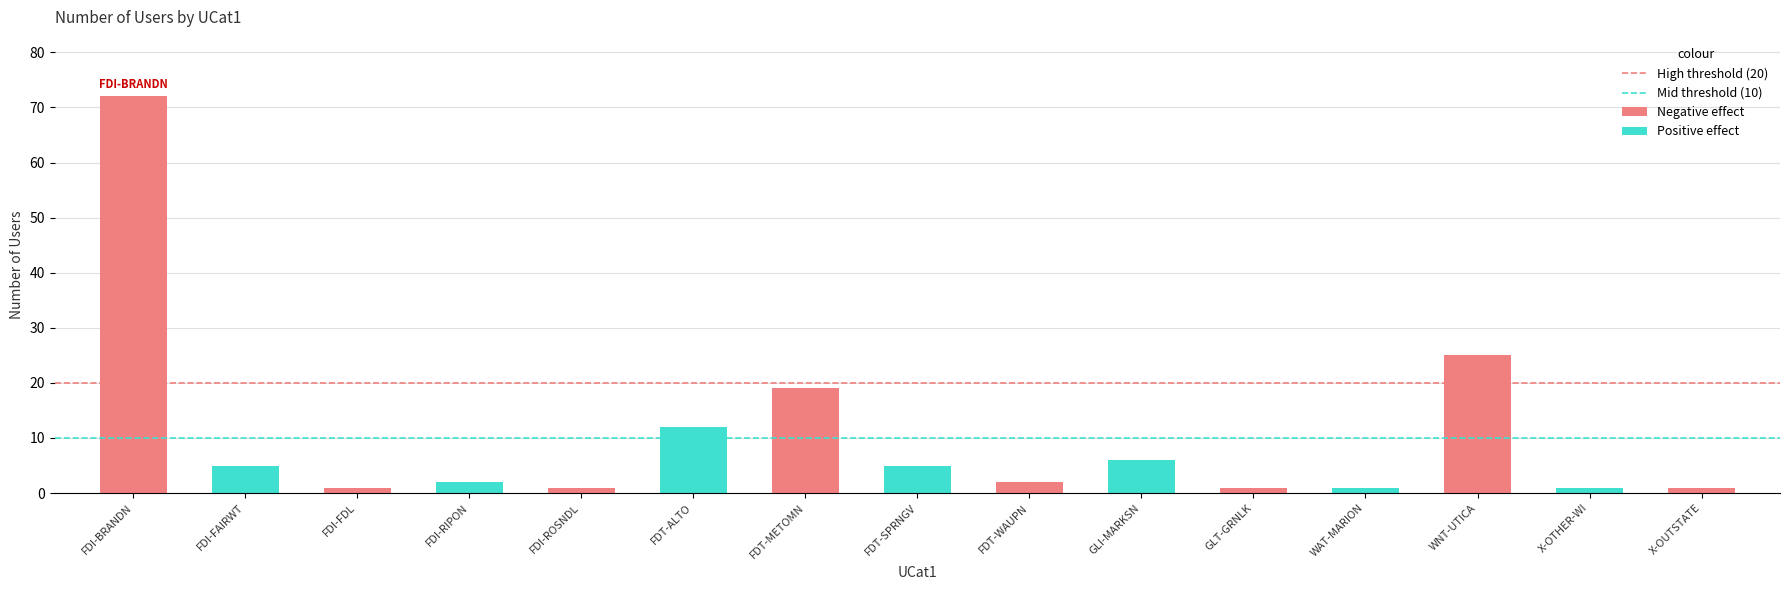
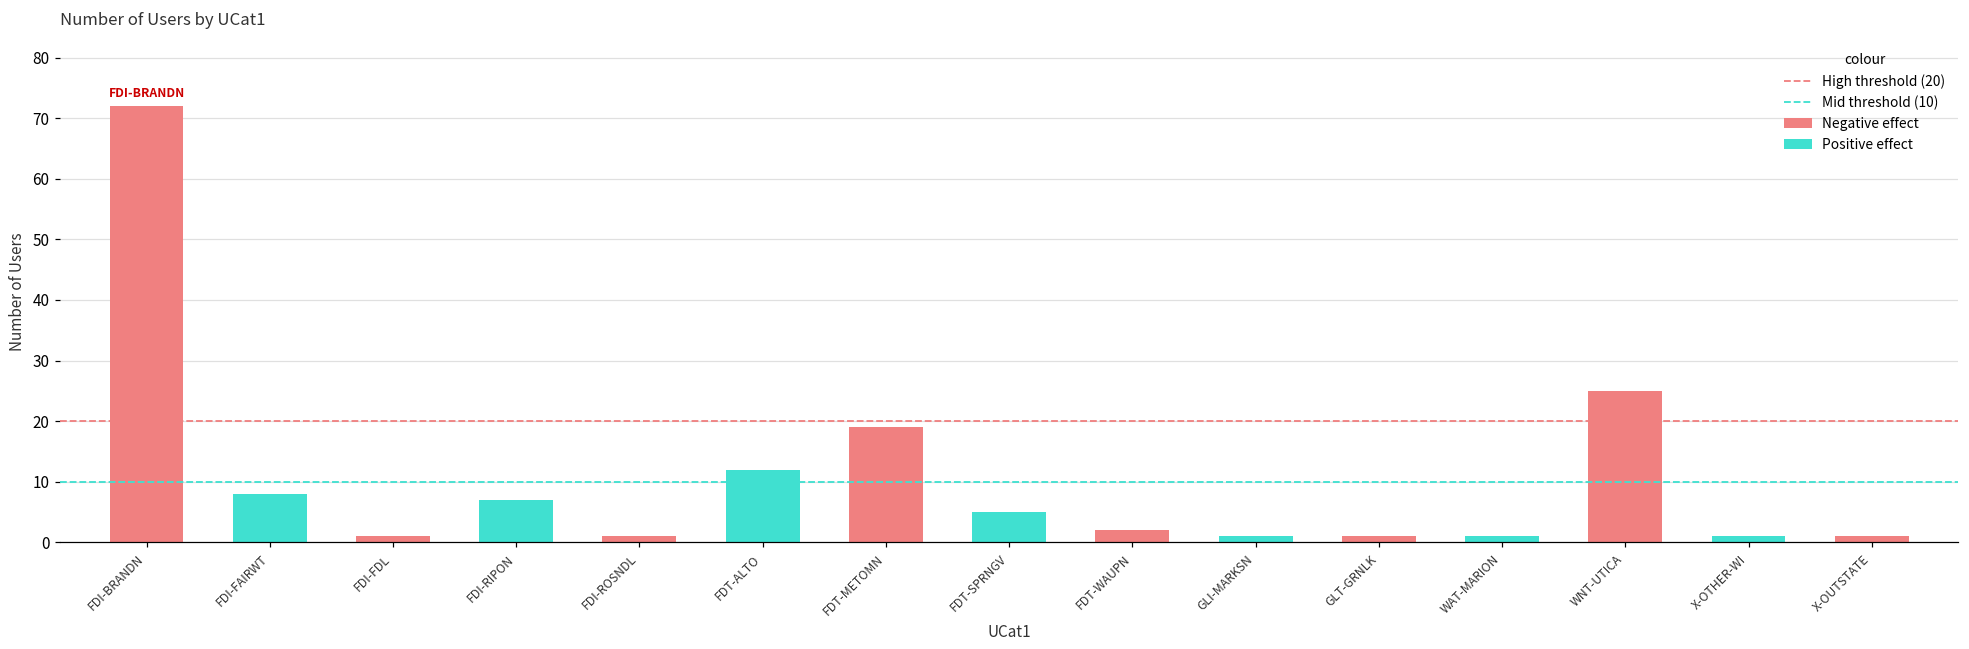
Positive effect, FDI-FAIRWT: 5 -> 8
Positive effect, FDI-RIPON: 2 -> 7
Positive effect, GLI-MARKSN: 6 -> 1
